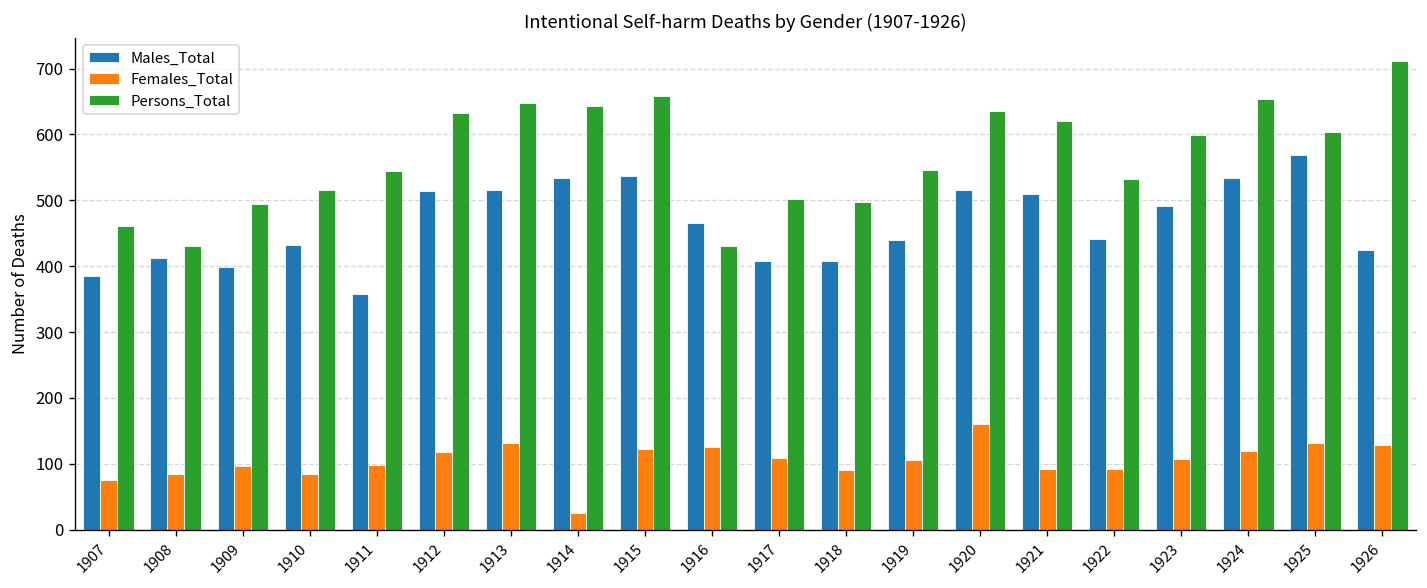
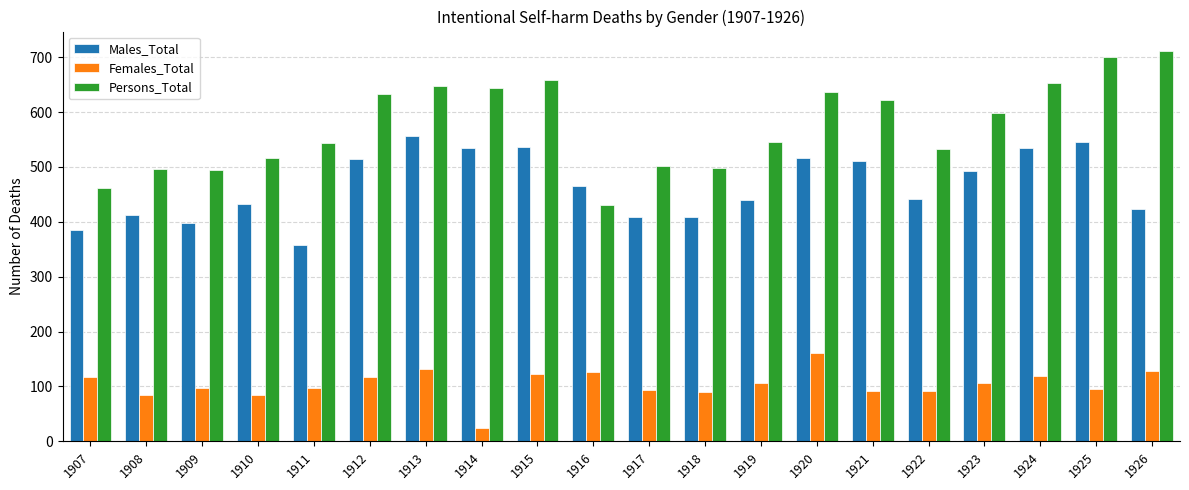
Females_Total, 1907: 80 -> 120
Persons_Total, 1908: 430 -> 500
Males_Total, 1913: 520 -> 560
Females_Total, 1917: 110 -> 90
Males_Total, 1925: 570 -> 550
Females_Total, 1925: 130 -> 100
Persons_Total, 1925: 600 -> 700
